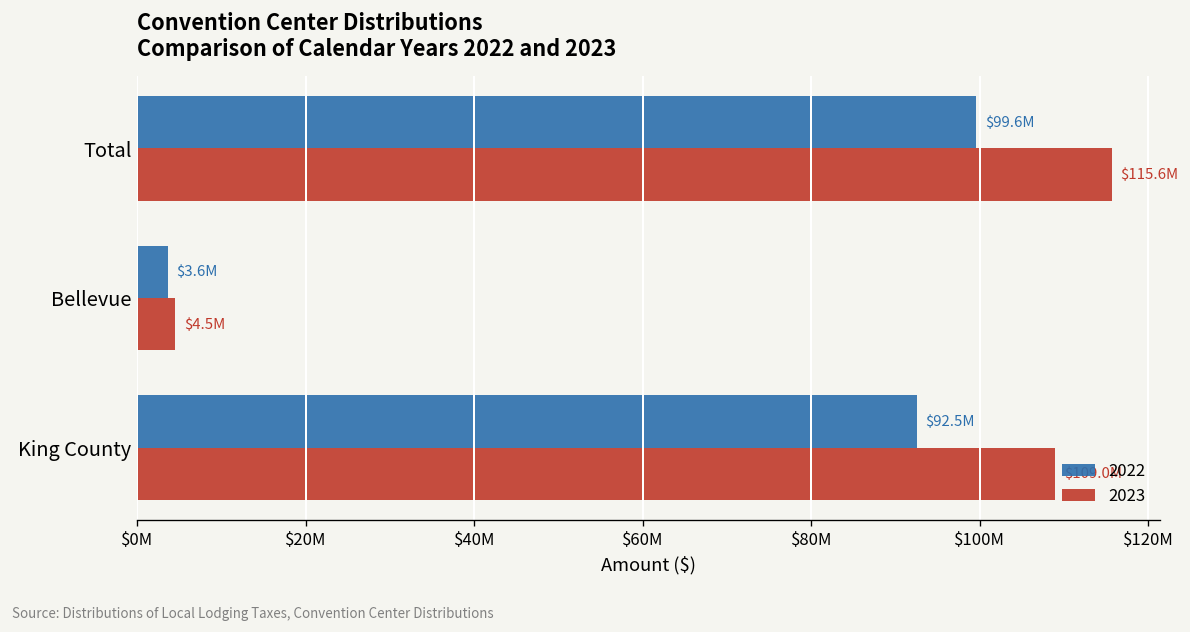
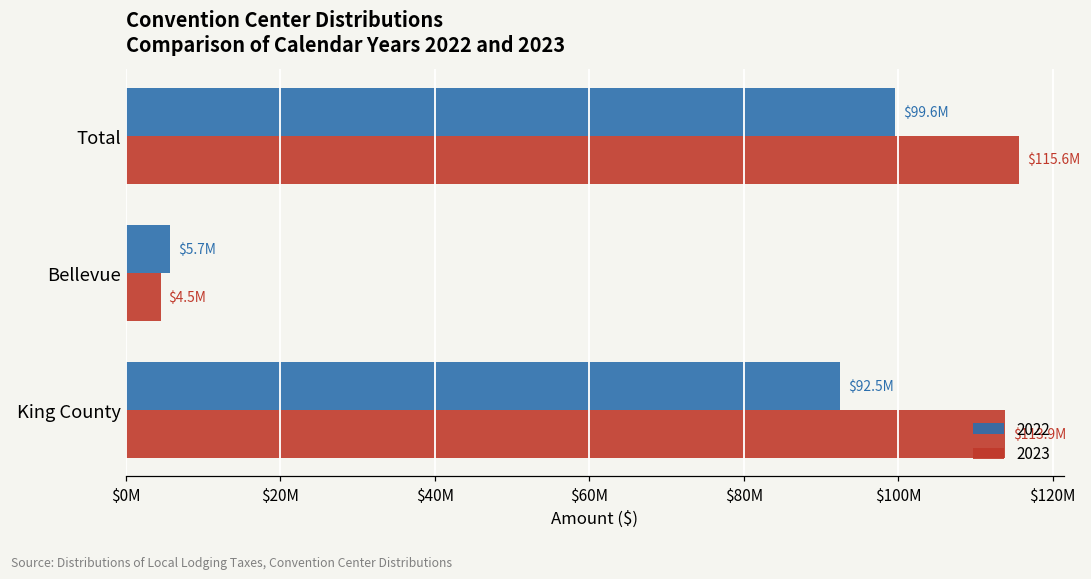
2022, Bellevue: $3.6M -> $5.7M
2023, King County: $109.0M -> $113.9M
